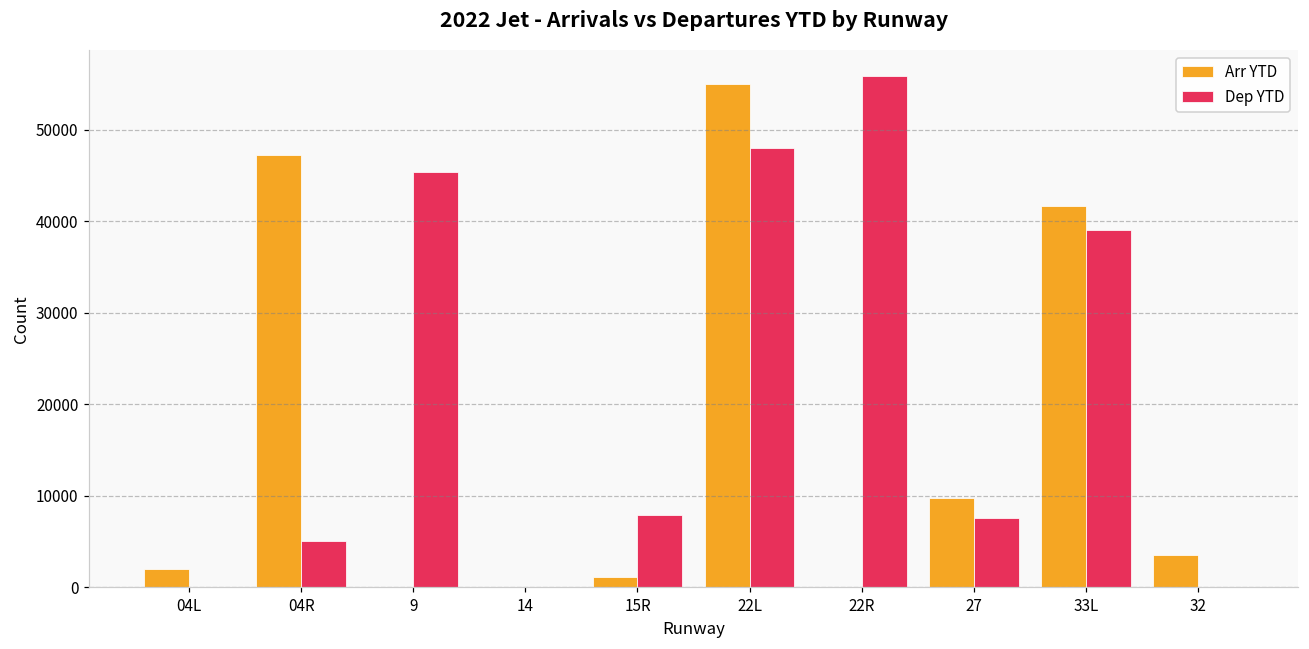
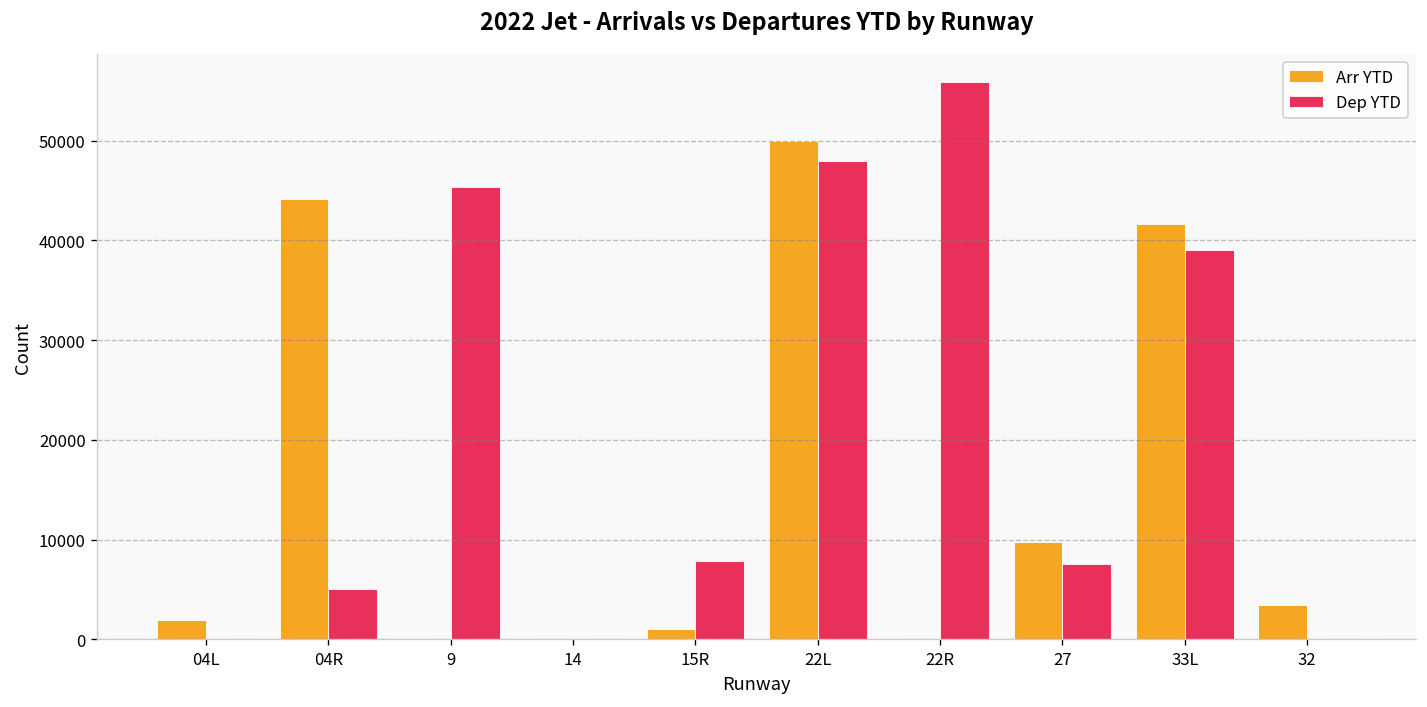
Arr YTD, 04R: 47000 -> 44000
Arr YTD, 22L: 55000 -> 50000
